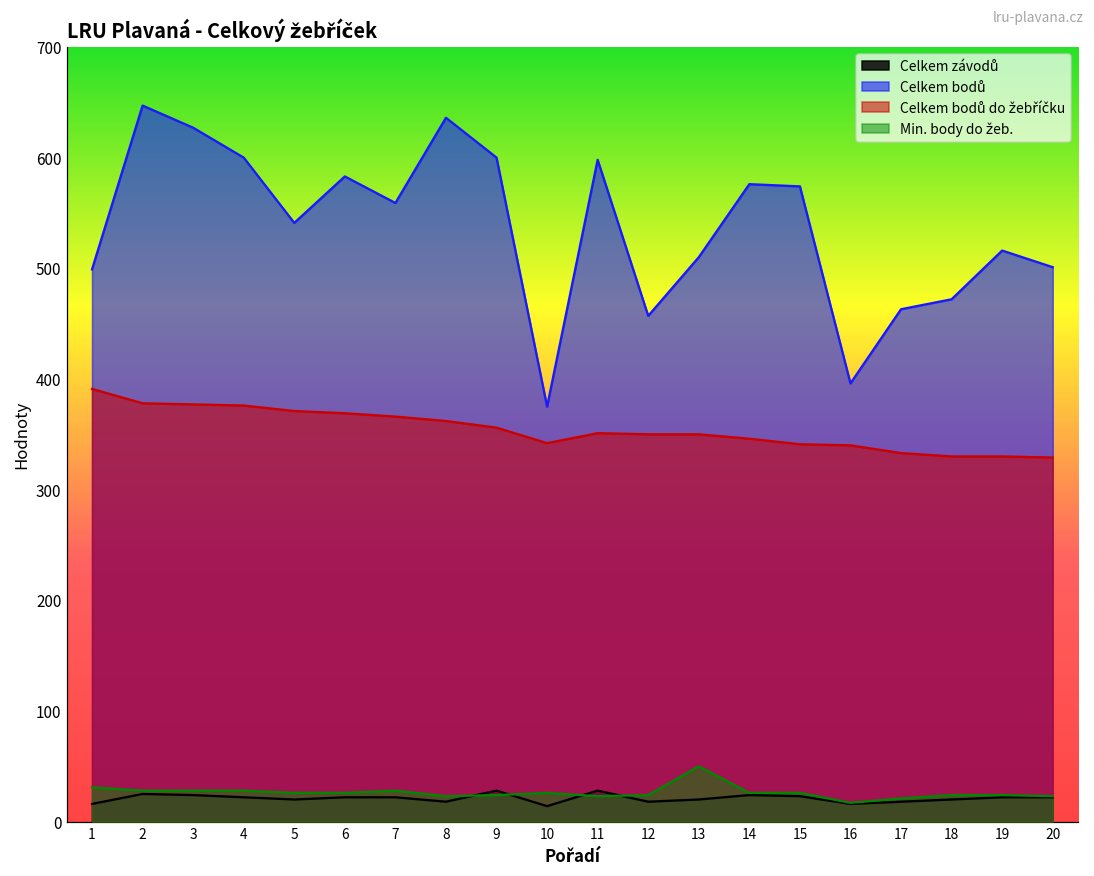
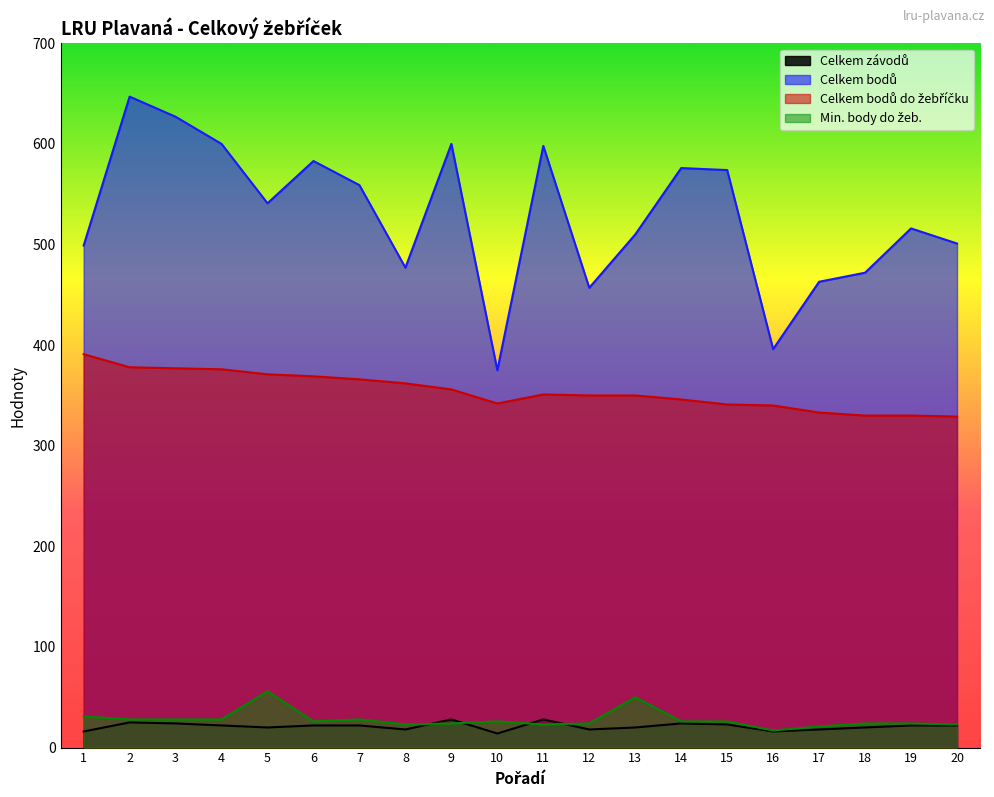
Min. body do žeb., 5: 26 -> 56
Celkem bodů, 8: 636 -> 477
